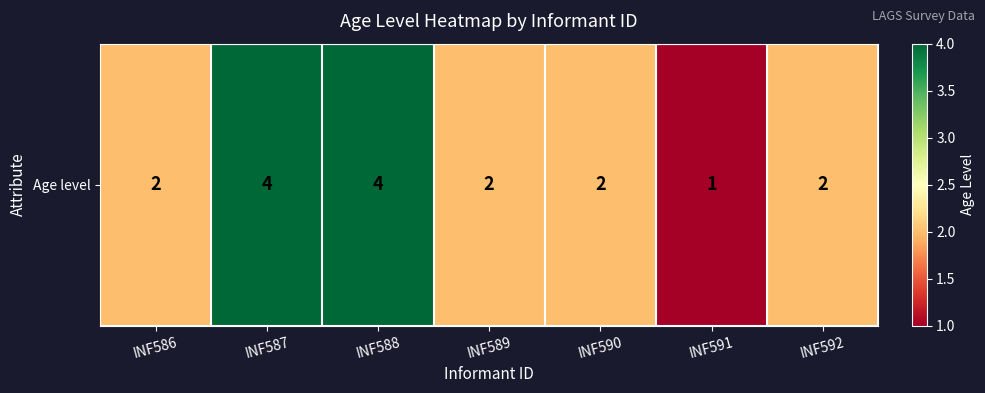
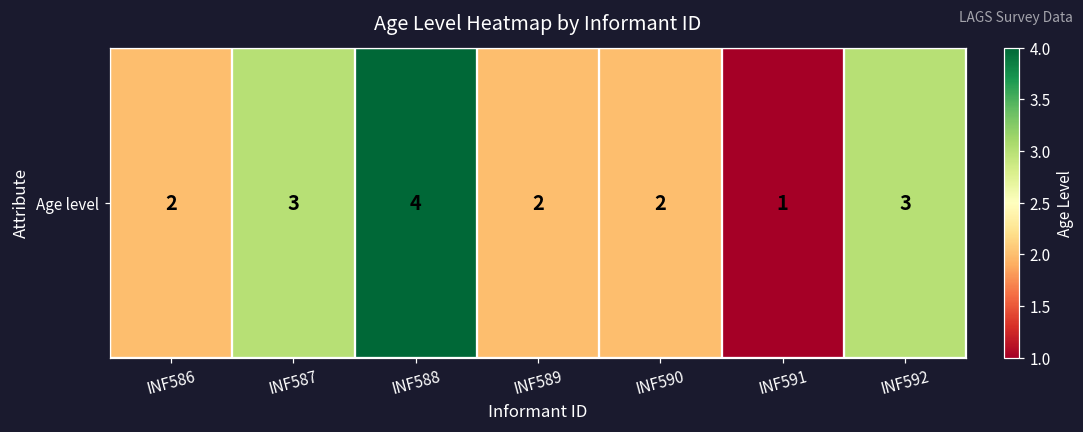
Age level, INF587: 4 -> 3
Age level, INF592: 2 -> 3
